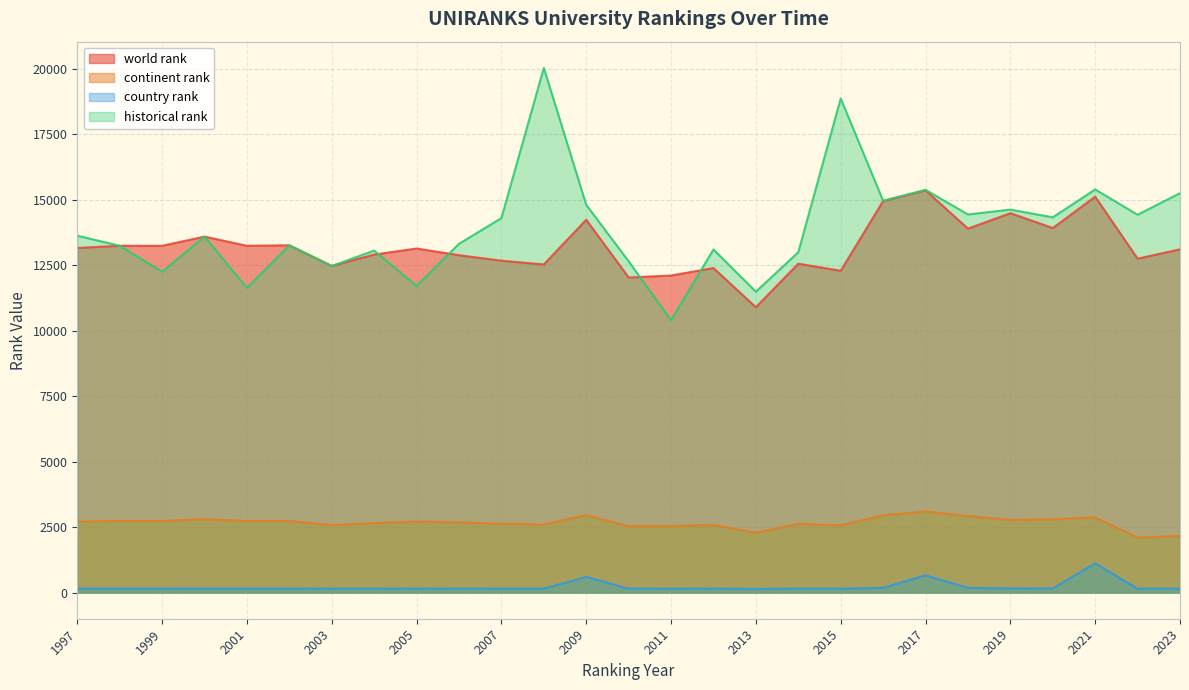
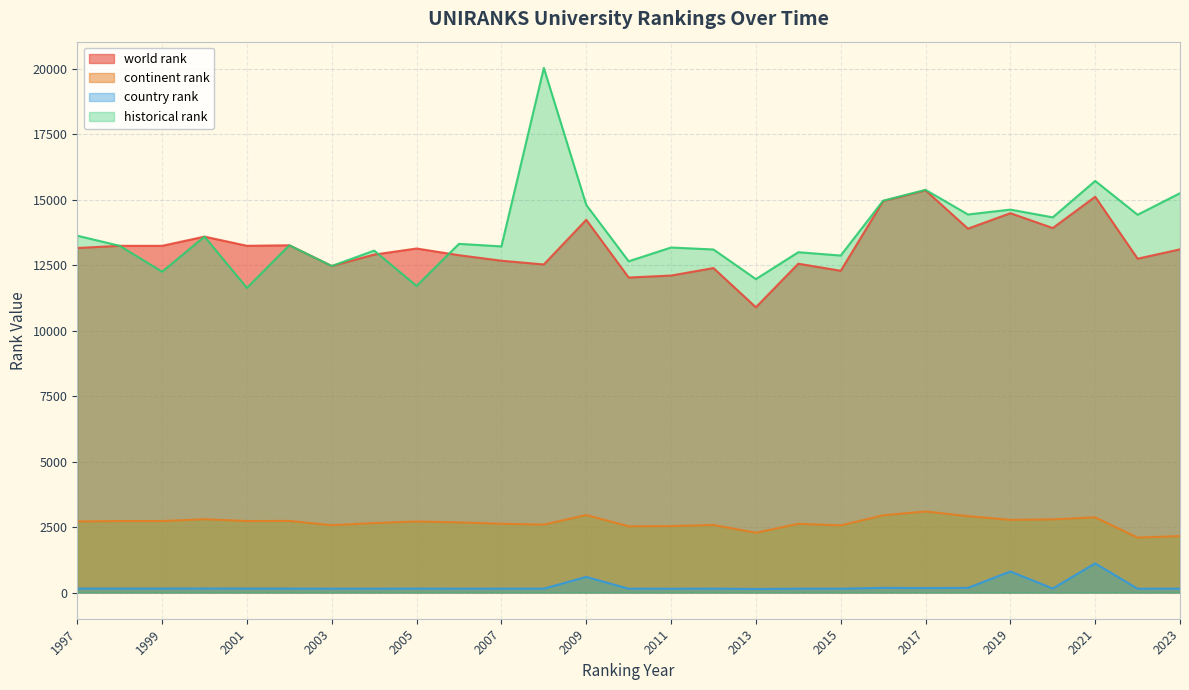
historical rank, 2007: 14300 -> 13200
historical rank, 2011: 10400 -> 13200
historical rank, 2013: 11500 -> 12000
historical rank, 2015: 18900 -> 12900
country rank, 2017: 700 -> 200
country rank, 2019: 200 -> 800
historical rank, 2021: 15400 -> 15700
